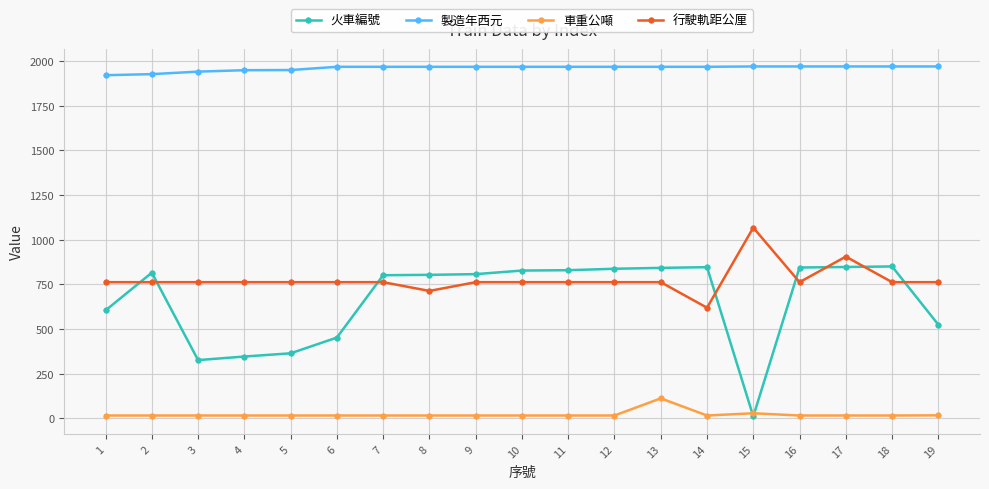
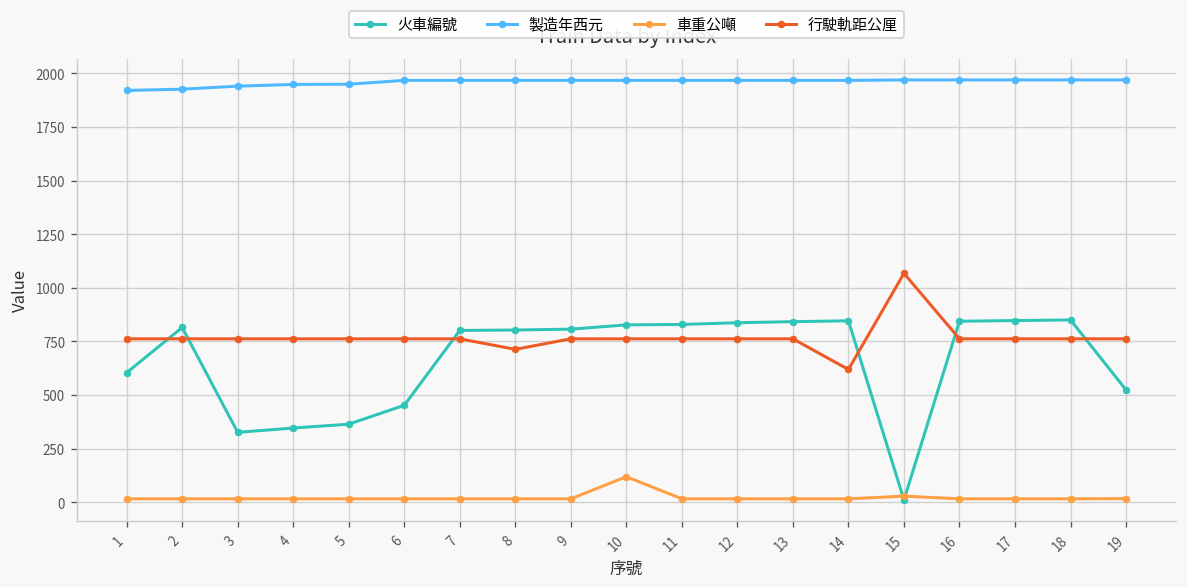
車重公噸, 10: 20 -> 120
車重公噸, 13: 110 -> 20
行駛軌距公厘, 17: 910 -> 760
